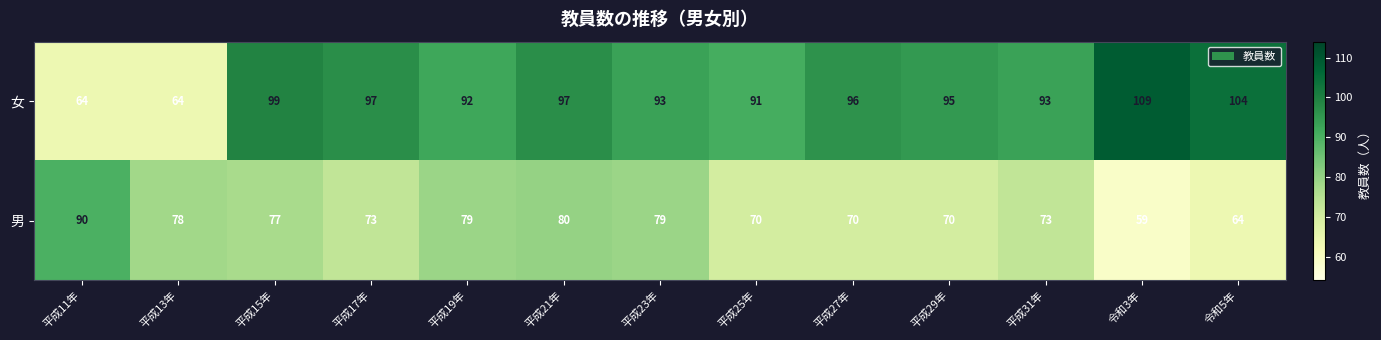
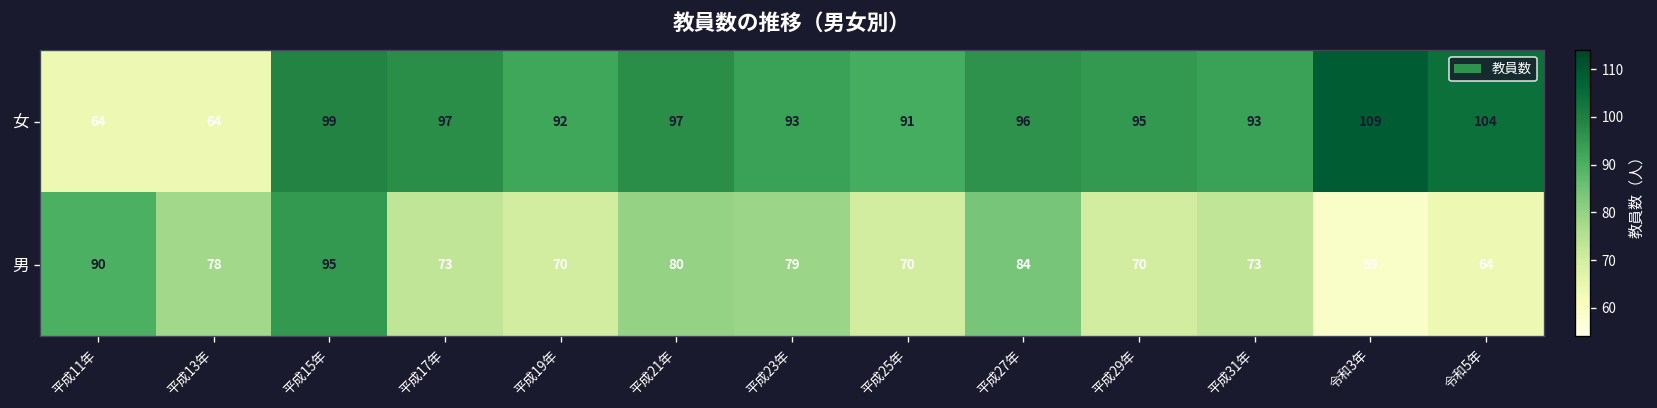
男, 平成15年: 77 -> 95
男, 平成19年: 79 -> 70
男, 平成27年: 70 -> 84
